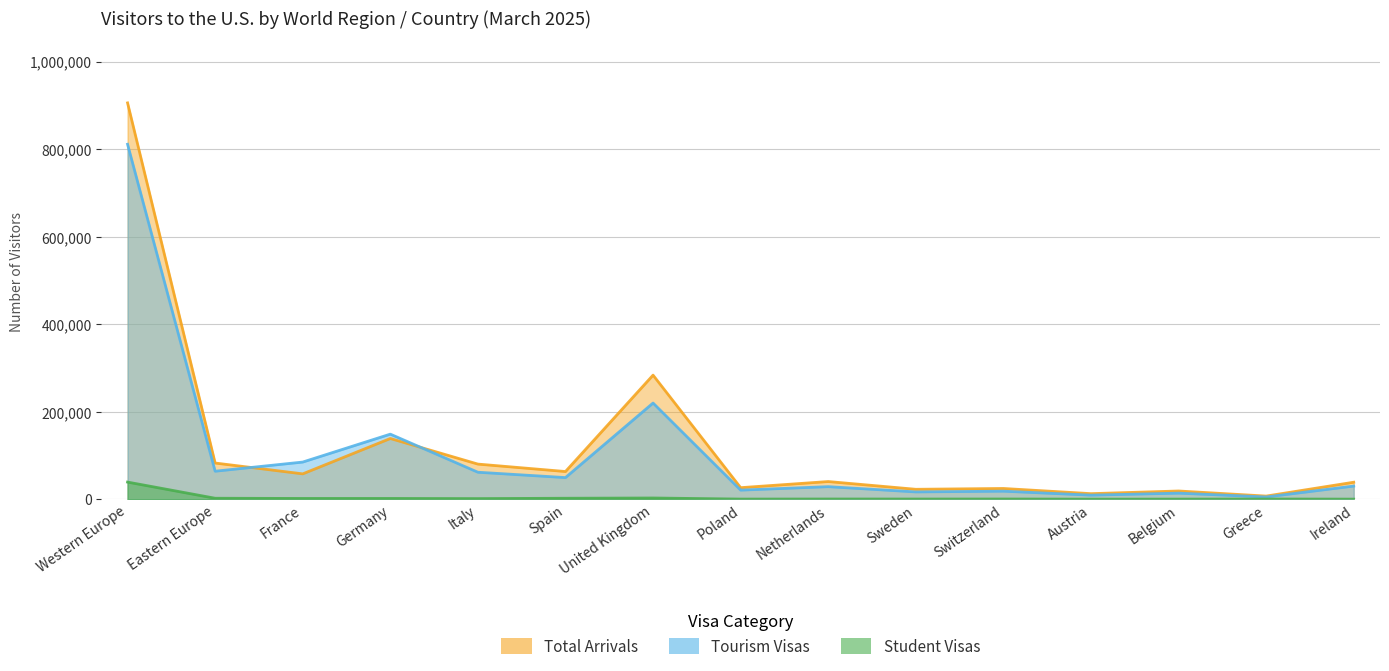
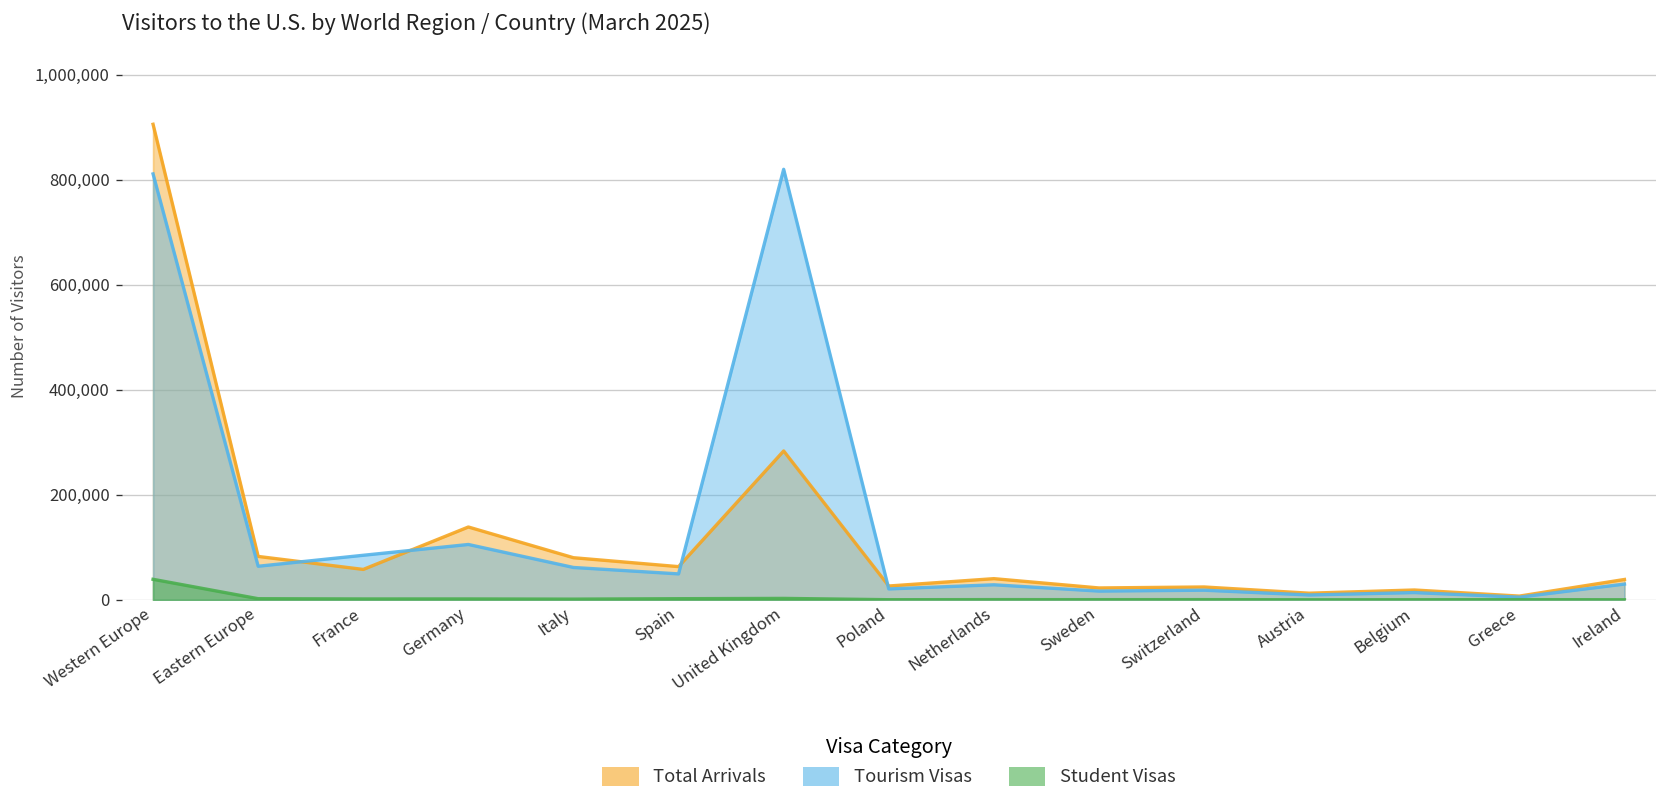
Tourism Visas, Germany: 150,000 -> 110,000
Tourism Visas, United Kingdom: 220,000 -> 820,000
